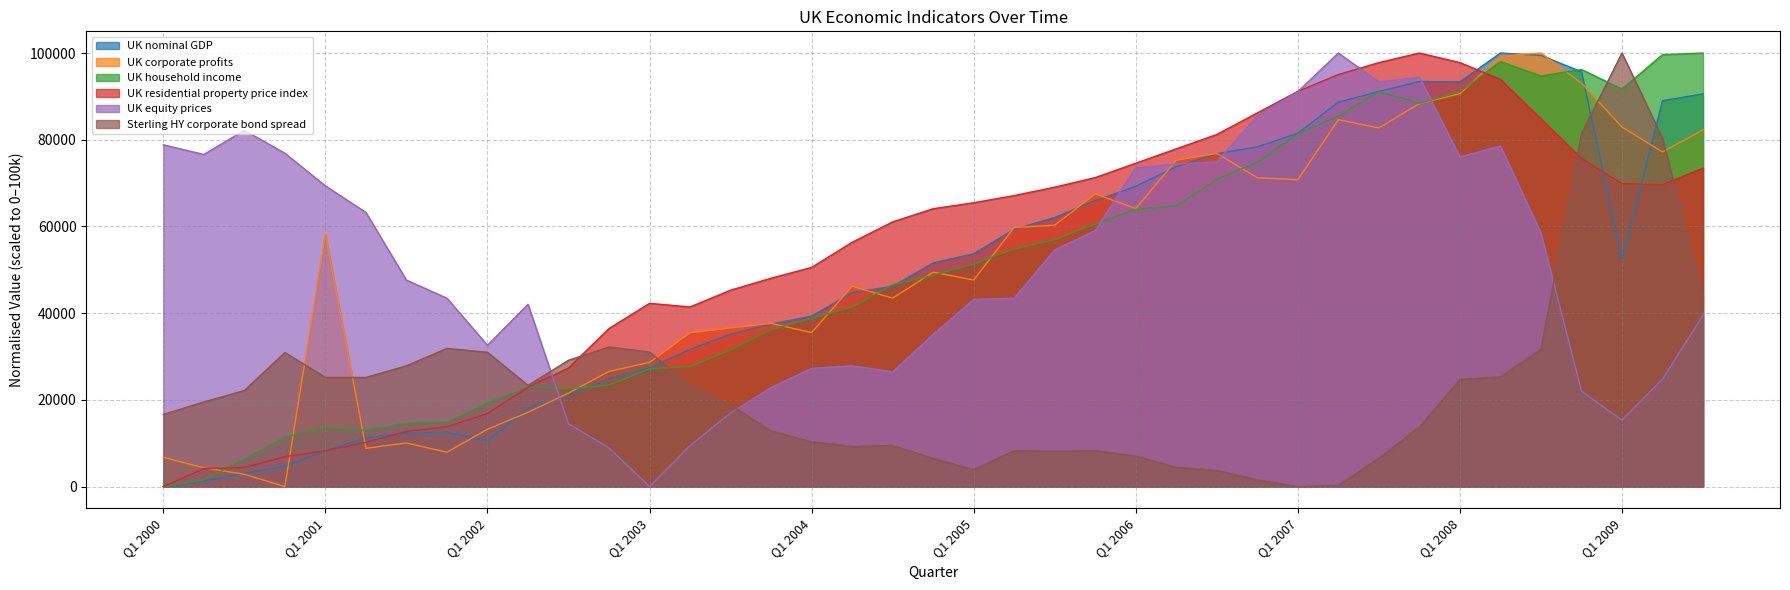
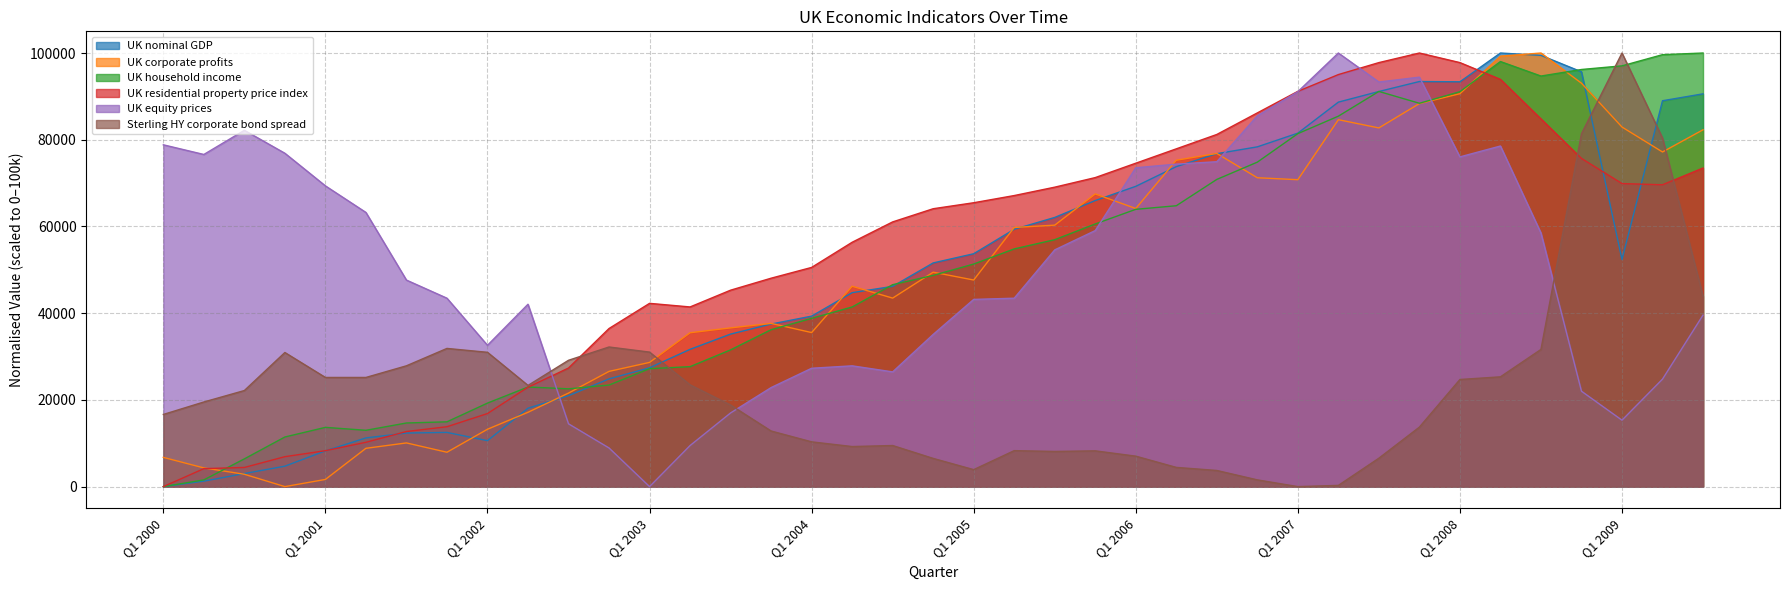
UK corporate profits, Q1 2001: 58000 -> 2000
UK household income, Q1 2009: 92000 -> 97000
